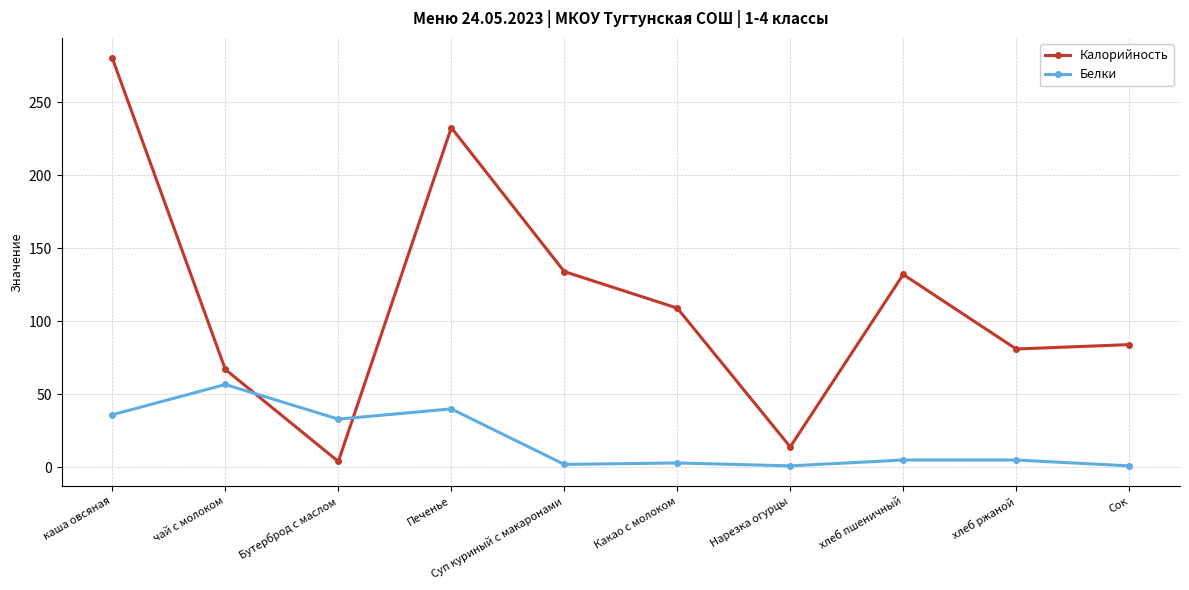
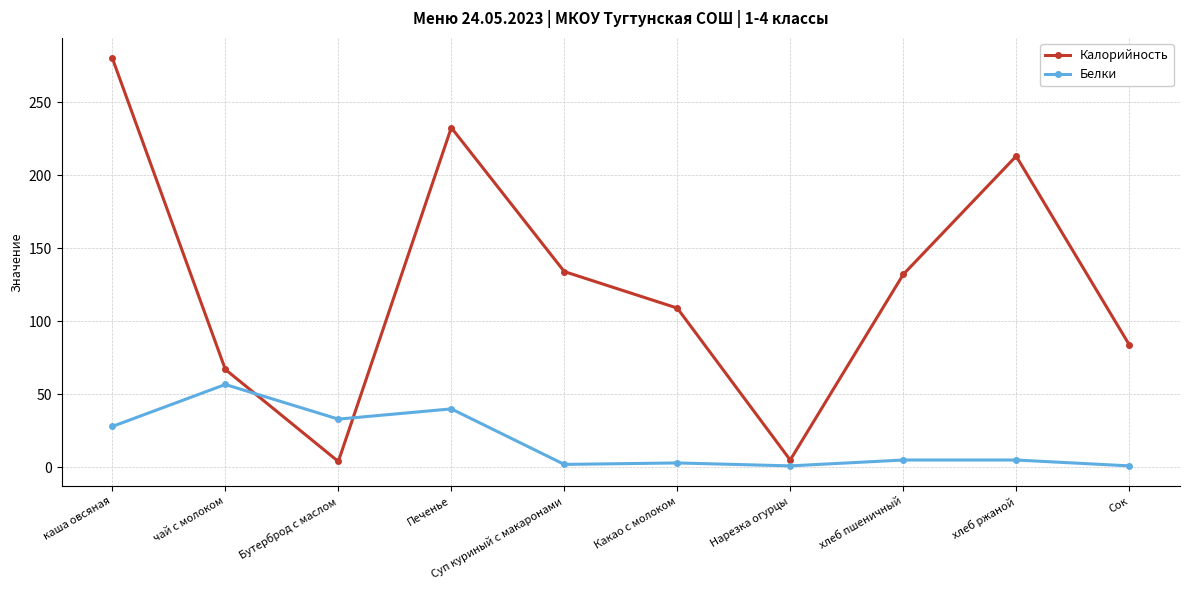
Белки, каша овсяная: 36 -> 28
Калорийность, Нарезка огурцы: 14 -> 5
Калорийность, хлеб ржаной: 81 -> 213
